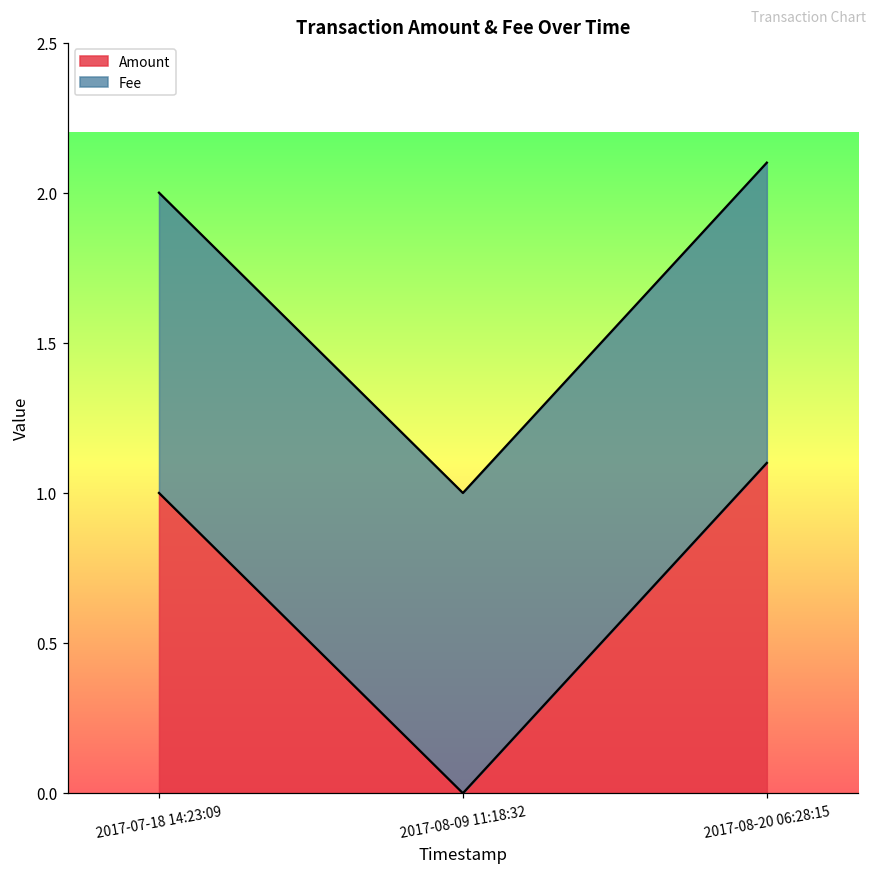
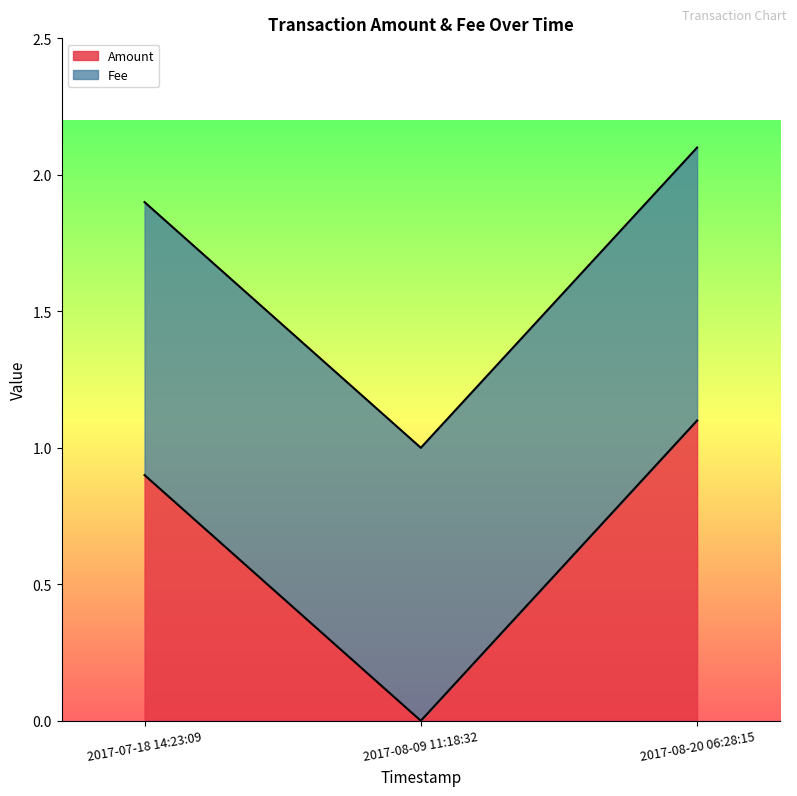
Amount, 2017-07-18 14:23:09: 1.0 -> 0.9
